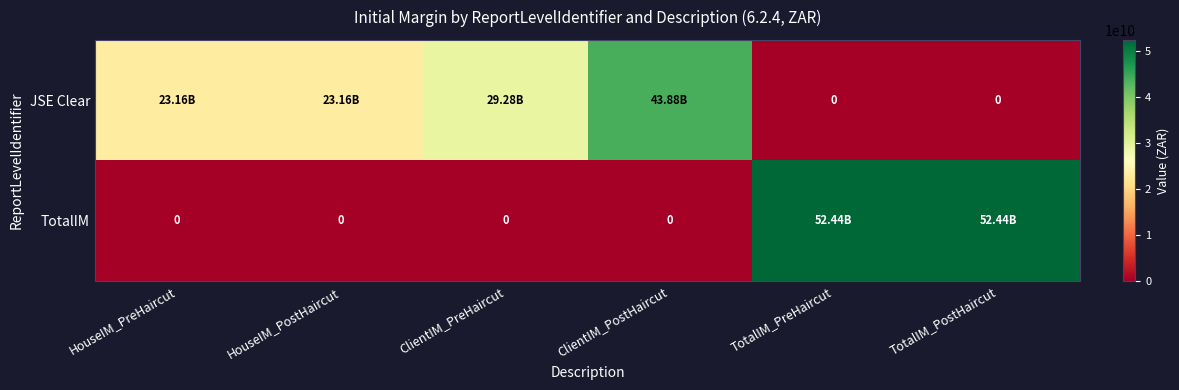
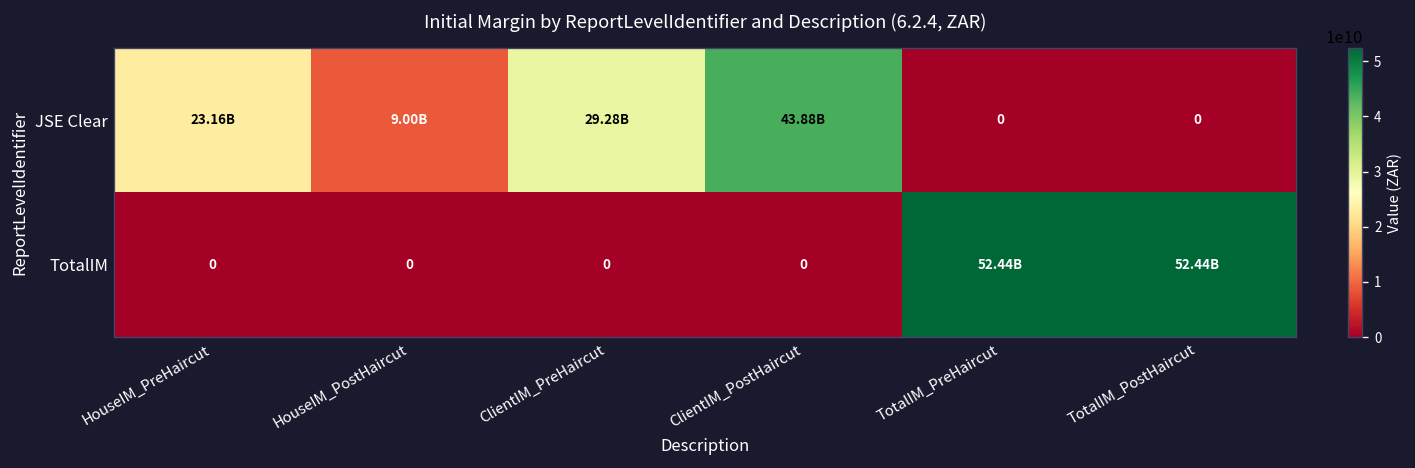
JSE Clear, HouseIM_PostHaircut: 23.16B -> 9.00B
